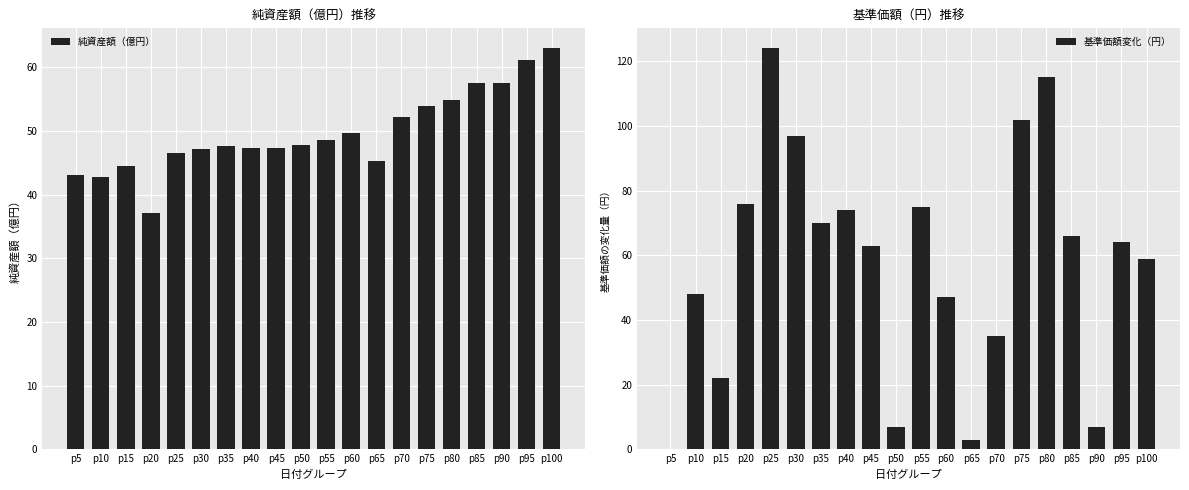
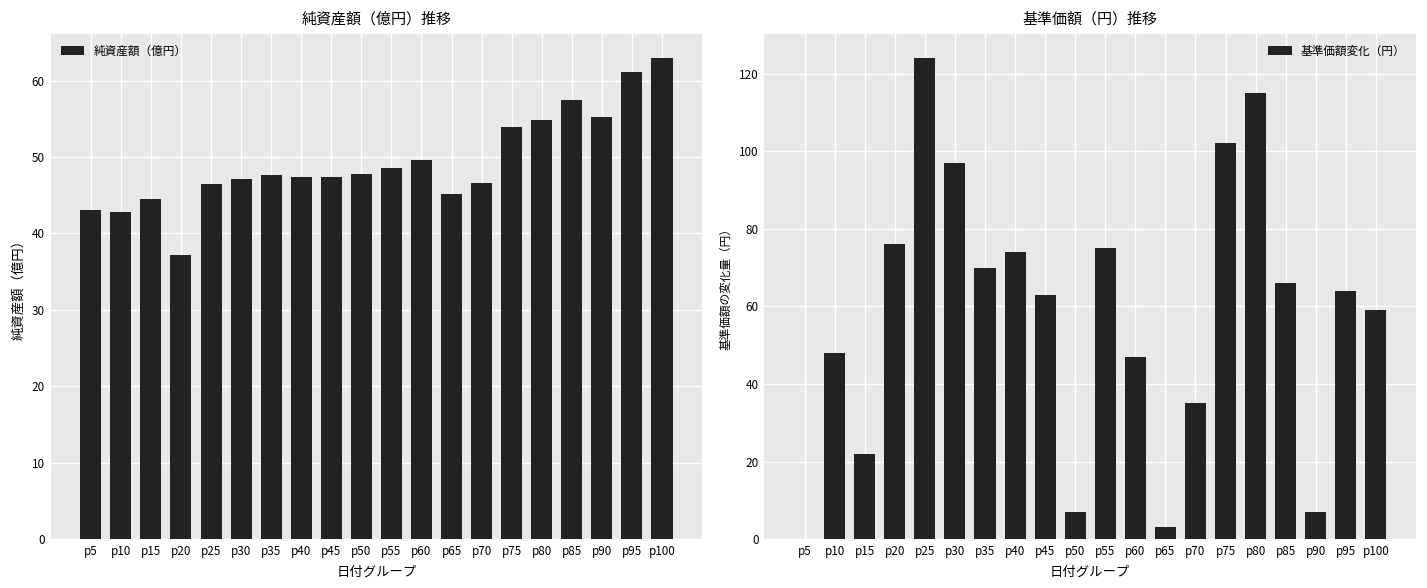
純資産額（億円）推移, p70: 52 -> 47
純資産額（億円）推移, p90: 57 -> 55
